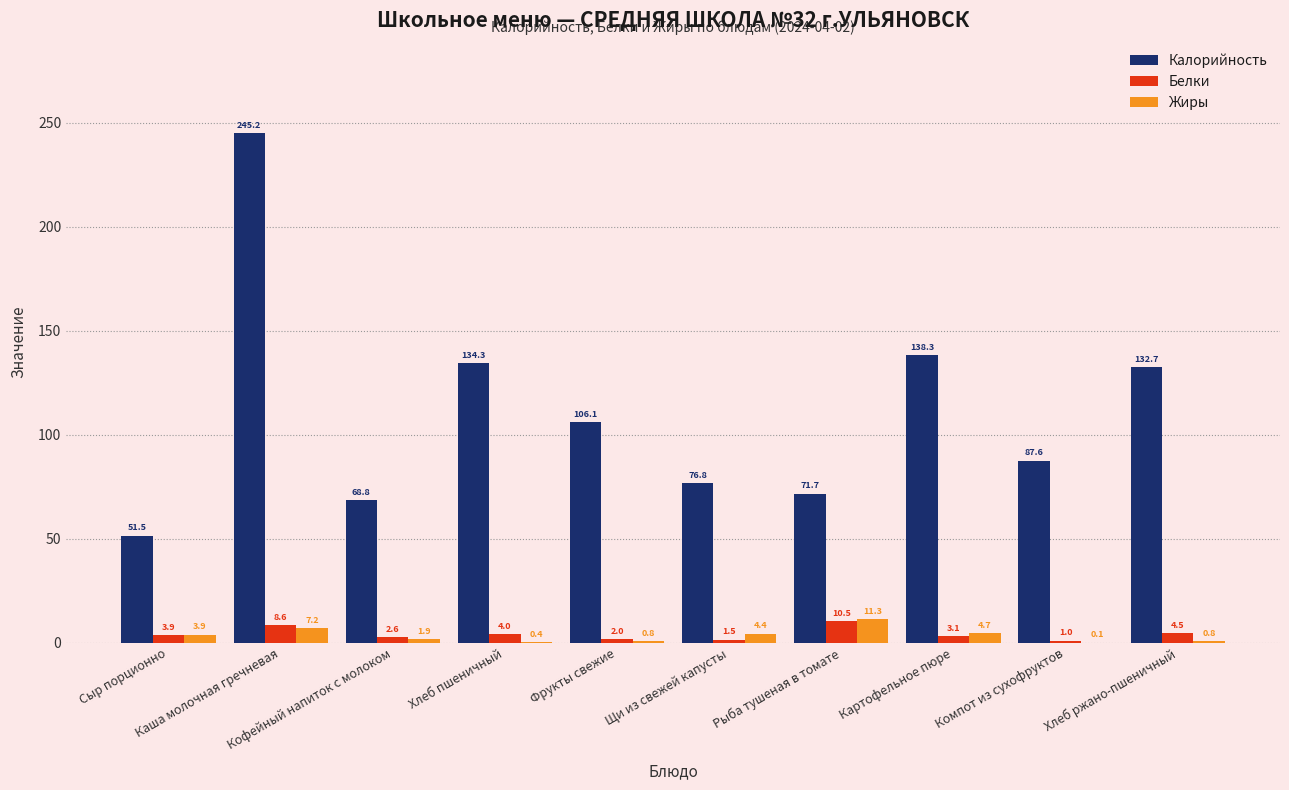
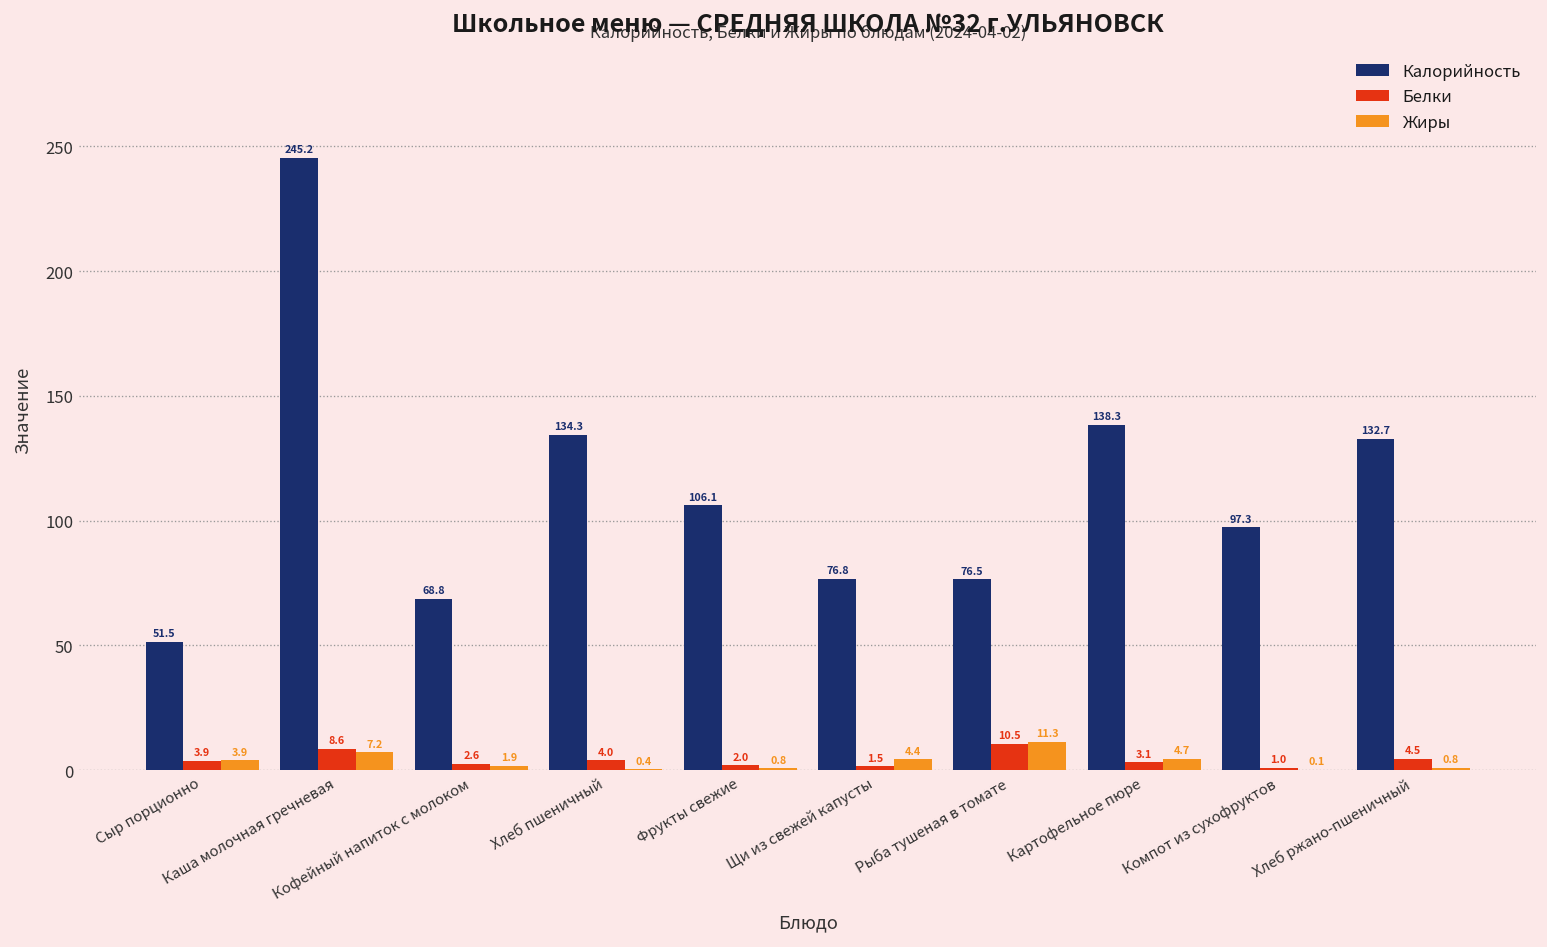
Калорийность, Рыба тушеная в томате: 71.7 -> 76.5
Калорийность, Компот из сухофруктов: 87.6 -> 97.3
